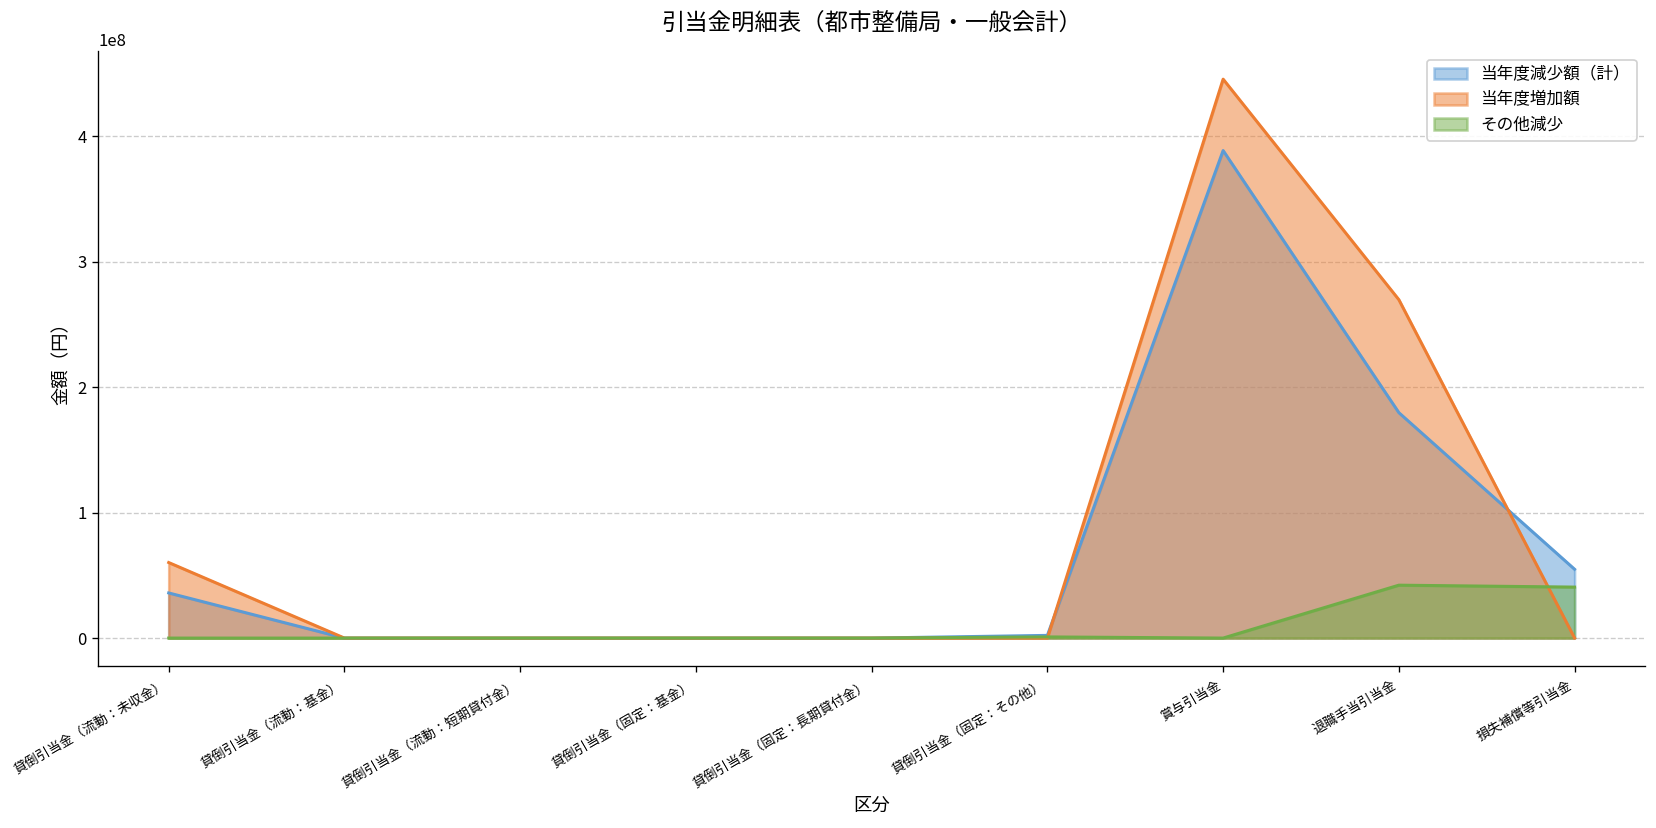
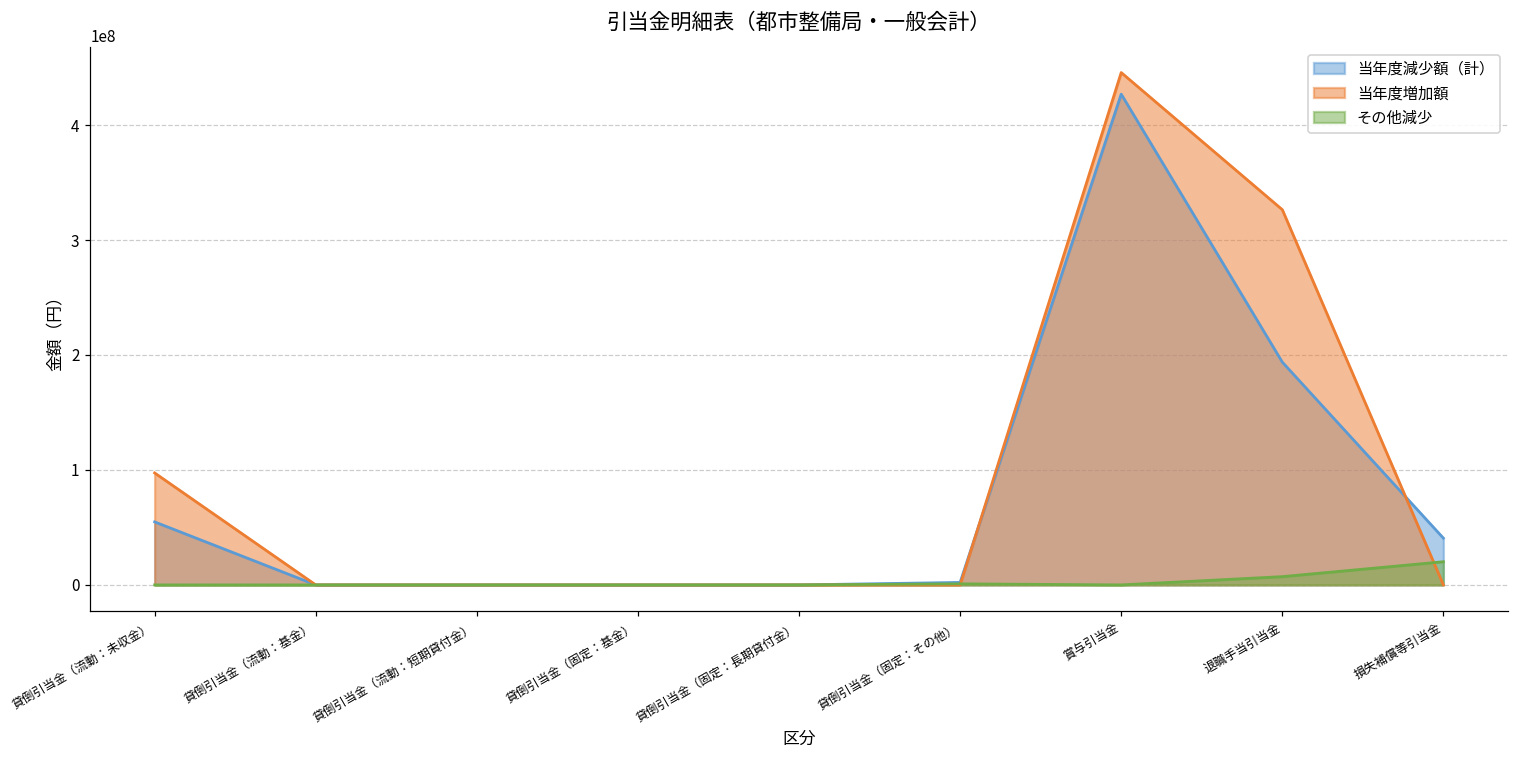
当年度減少額（計）, 貸倒引当金（流動：未収金）: 36000000 -> 55000000
当年度増加額, 貸倒引当金（流動：未収金）: 60000000 -> 97000000
当年度減少額（計）, 賞与引当金: 389000000 -> 427000000
当年度減少額（計）, 退職手当引当金: 180000000 -> 194000000
当年度増加額, 退職手当引当金: 270000000 -> 326000000
その他減少, 退職手当引当金: 42000000 -> 7000000
当年度減少額（計）, 損失補償等引当金: 55000000 -> 41000000
その他減少, 損失補償等引当金: 41000000 -> 20000000
